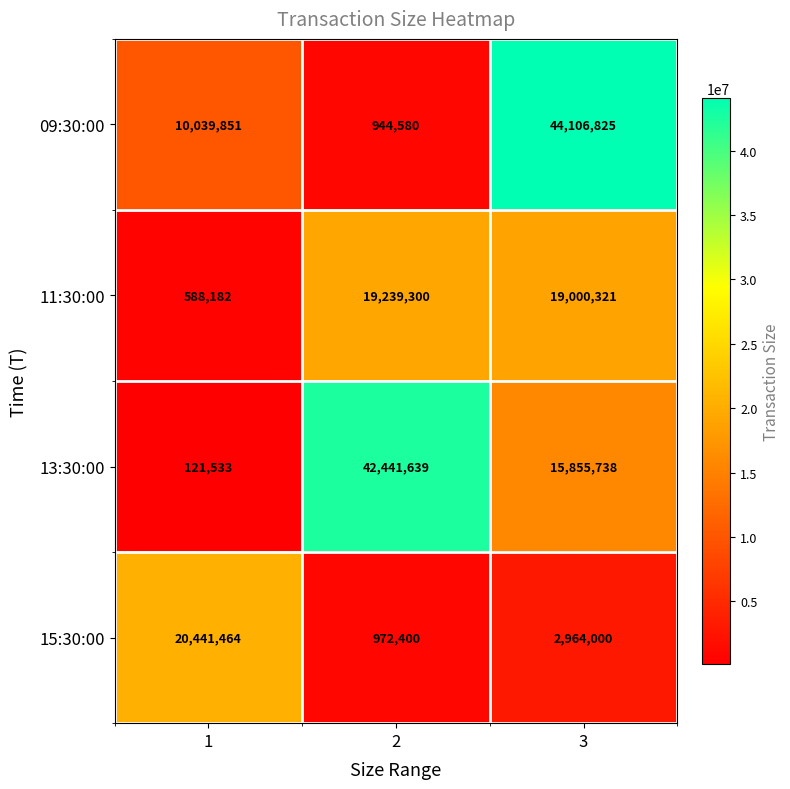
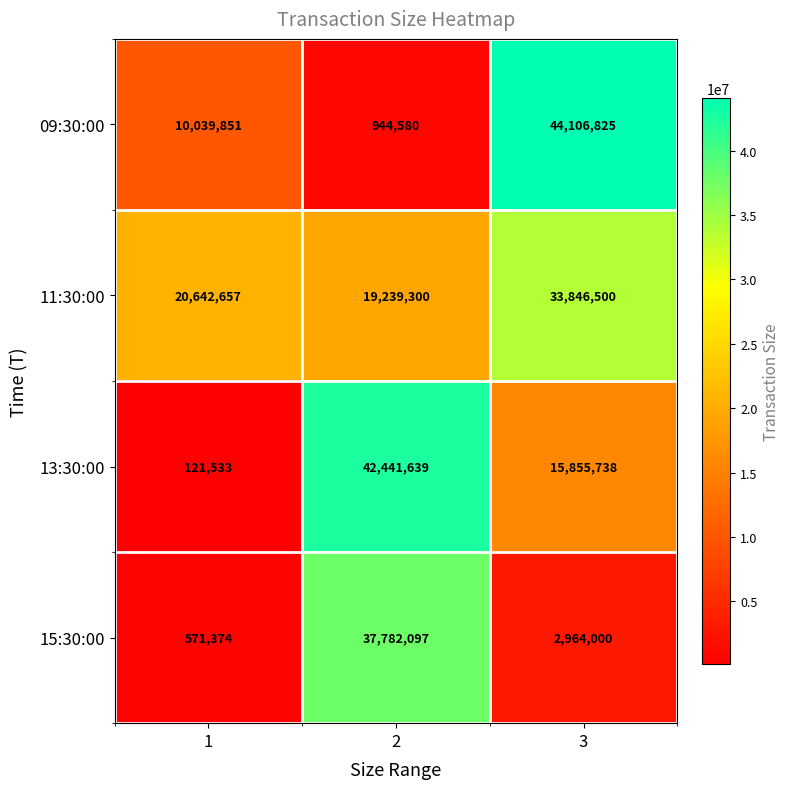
11:30:00, 1: 588,182 -> 20,642,657
11:30:00, 3: 19,000,321 -> 33,846,500
15:30:00, 1: 20,441,464 -> 571,374
15:30:00, 2: 972,400 -> 37,782,097
